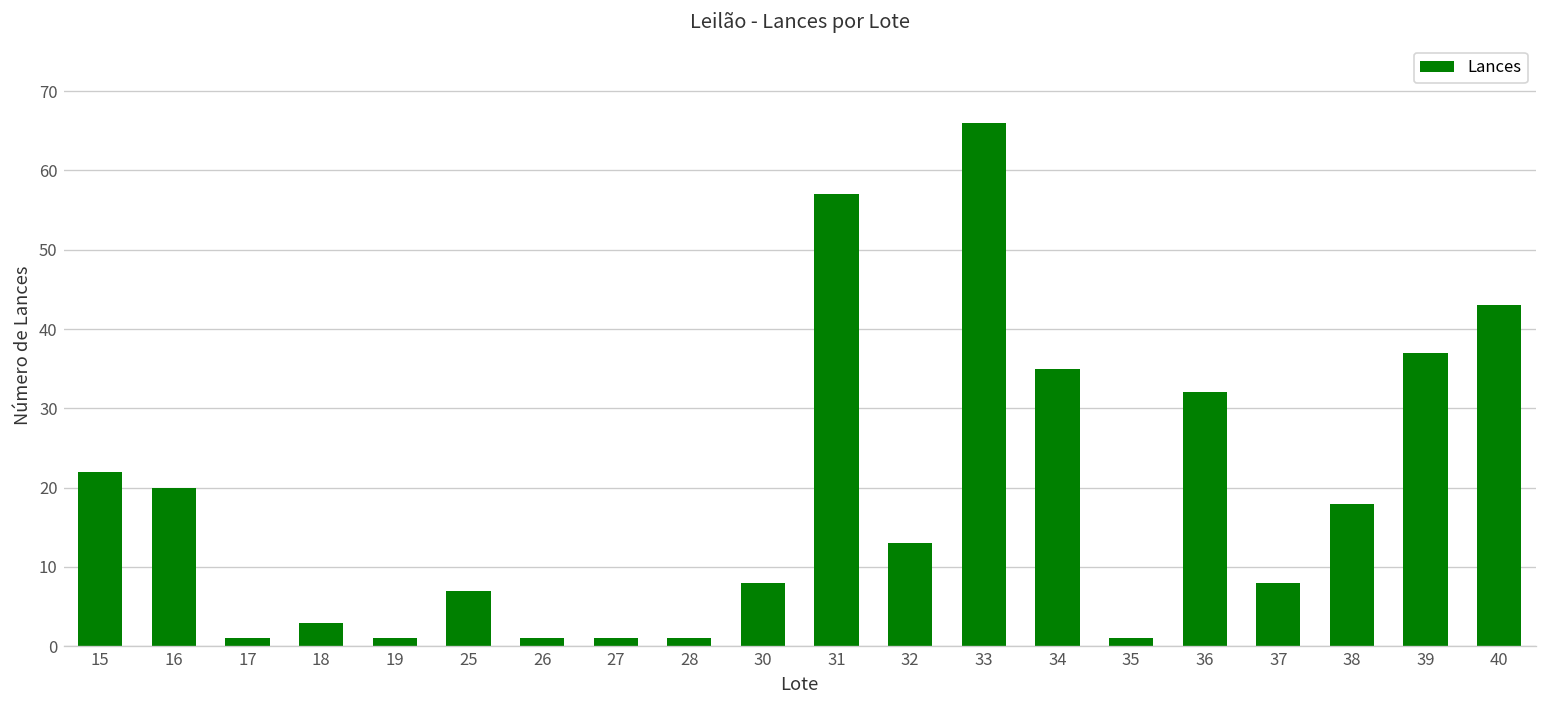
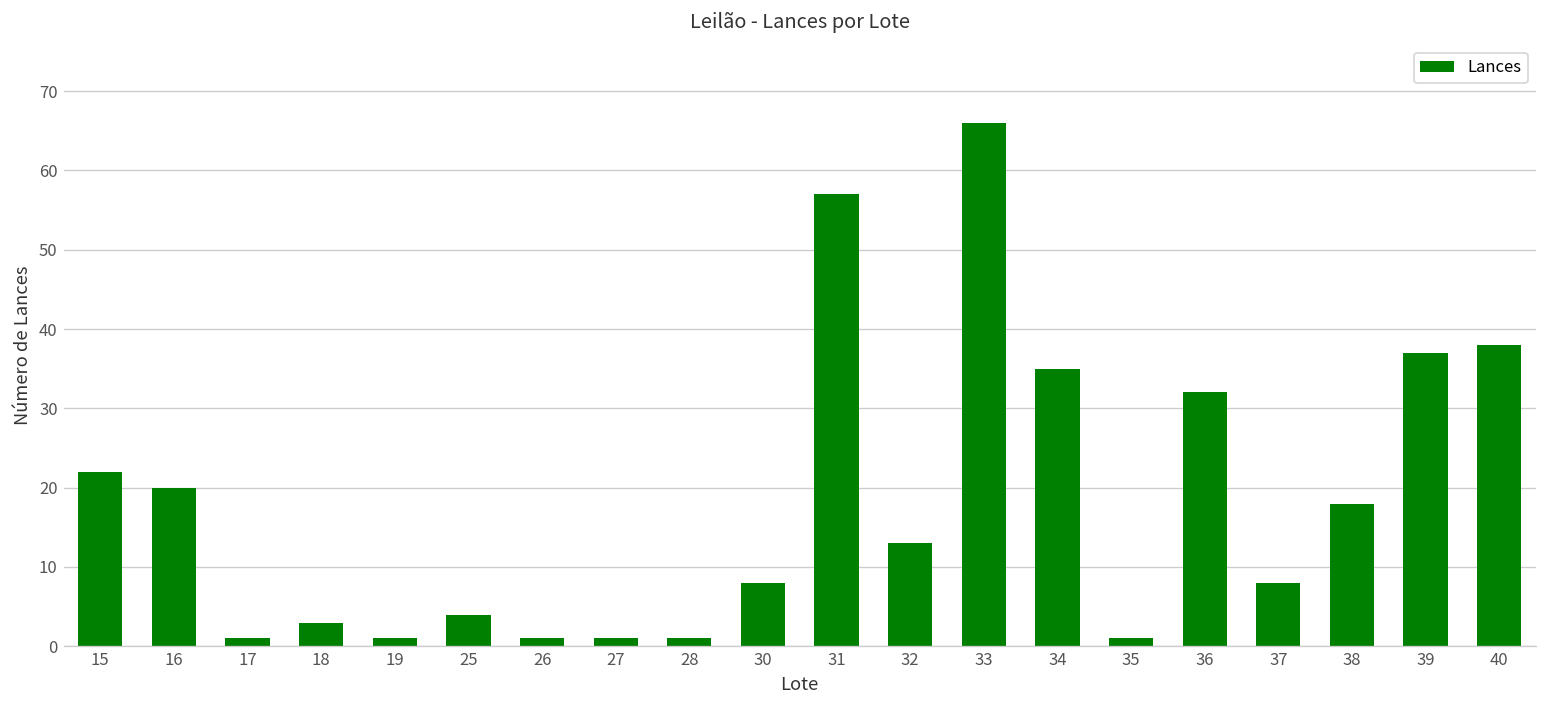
25: 7 -> 4
40: 43 -> 38
